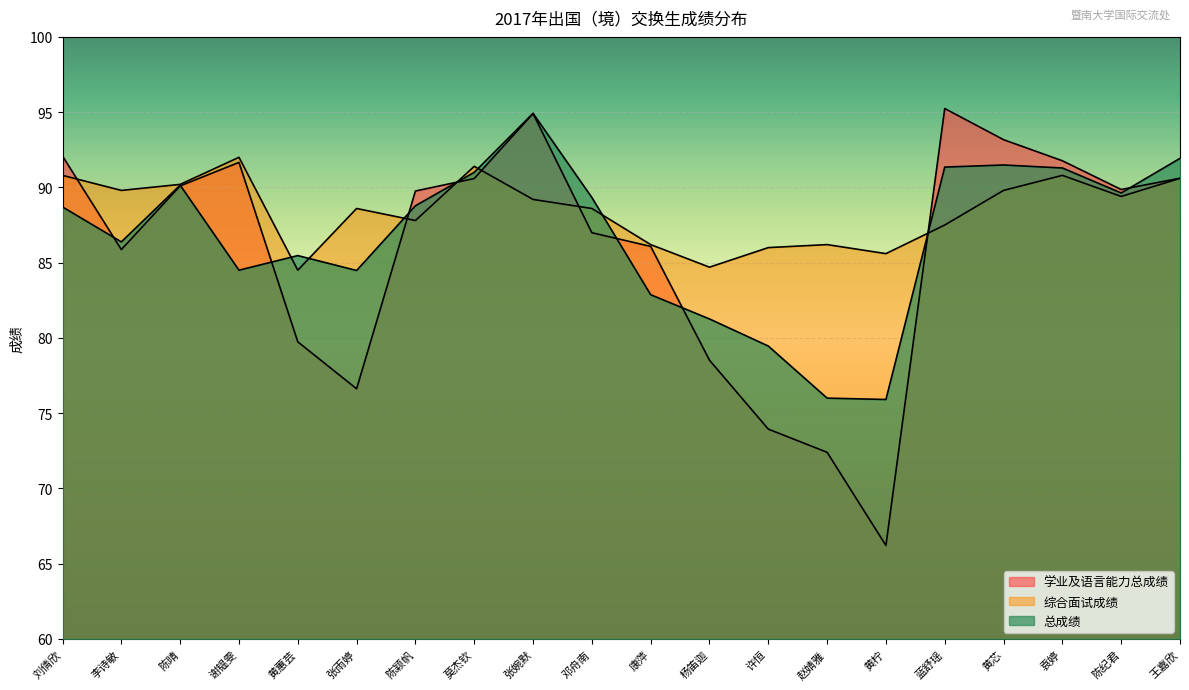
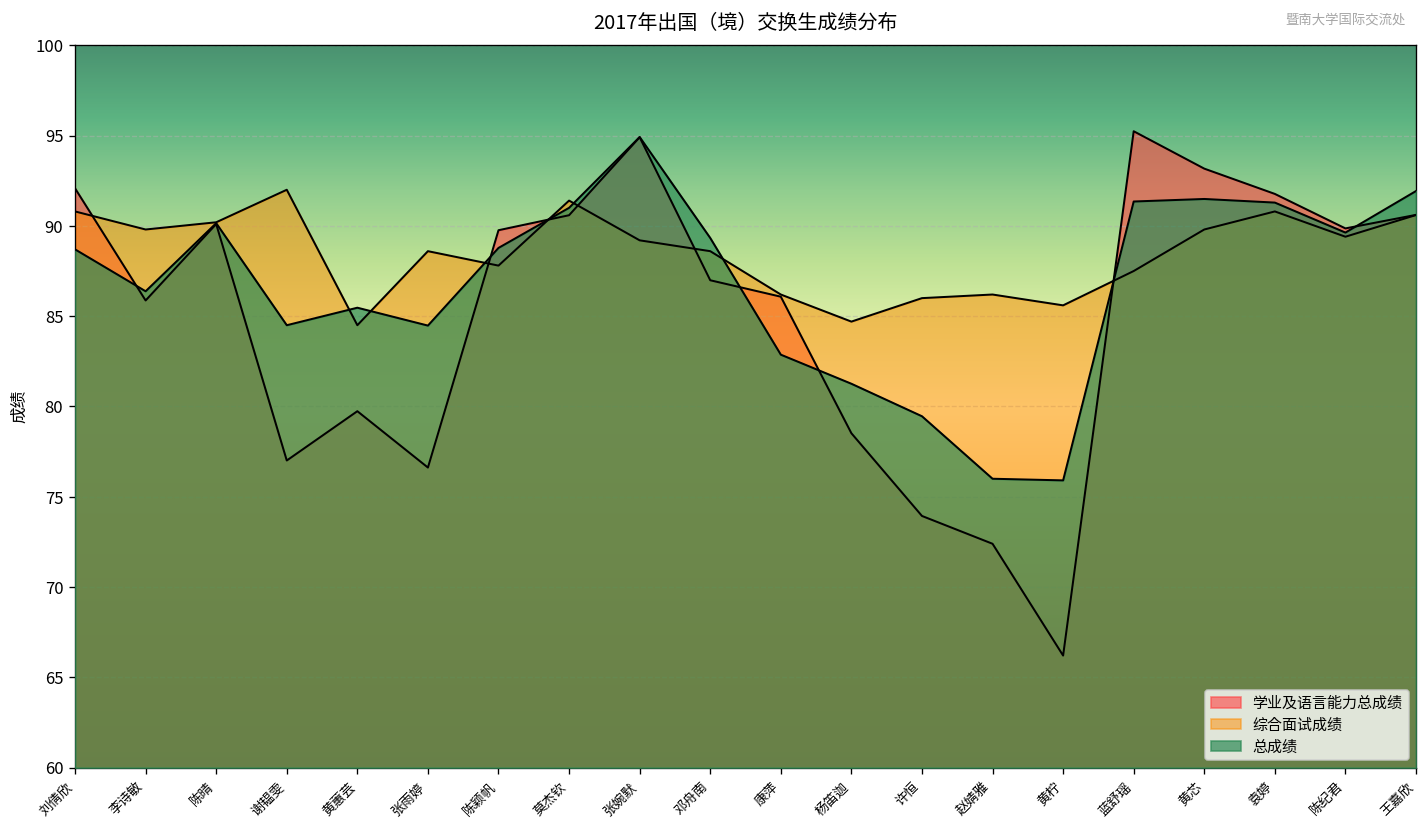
学业及语言能力总成绩, 谢韫雯: 91.7 -> 77.0
